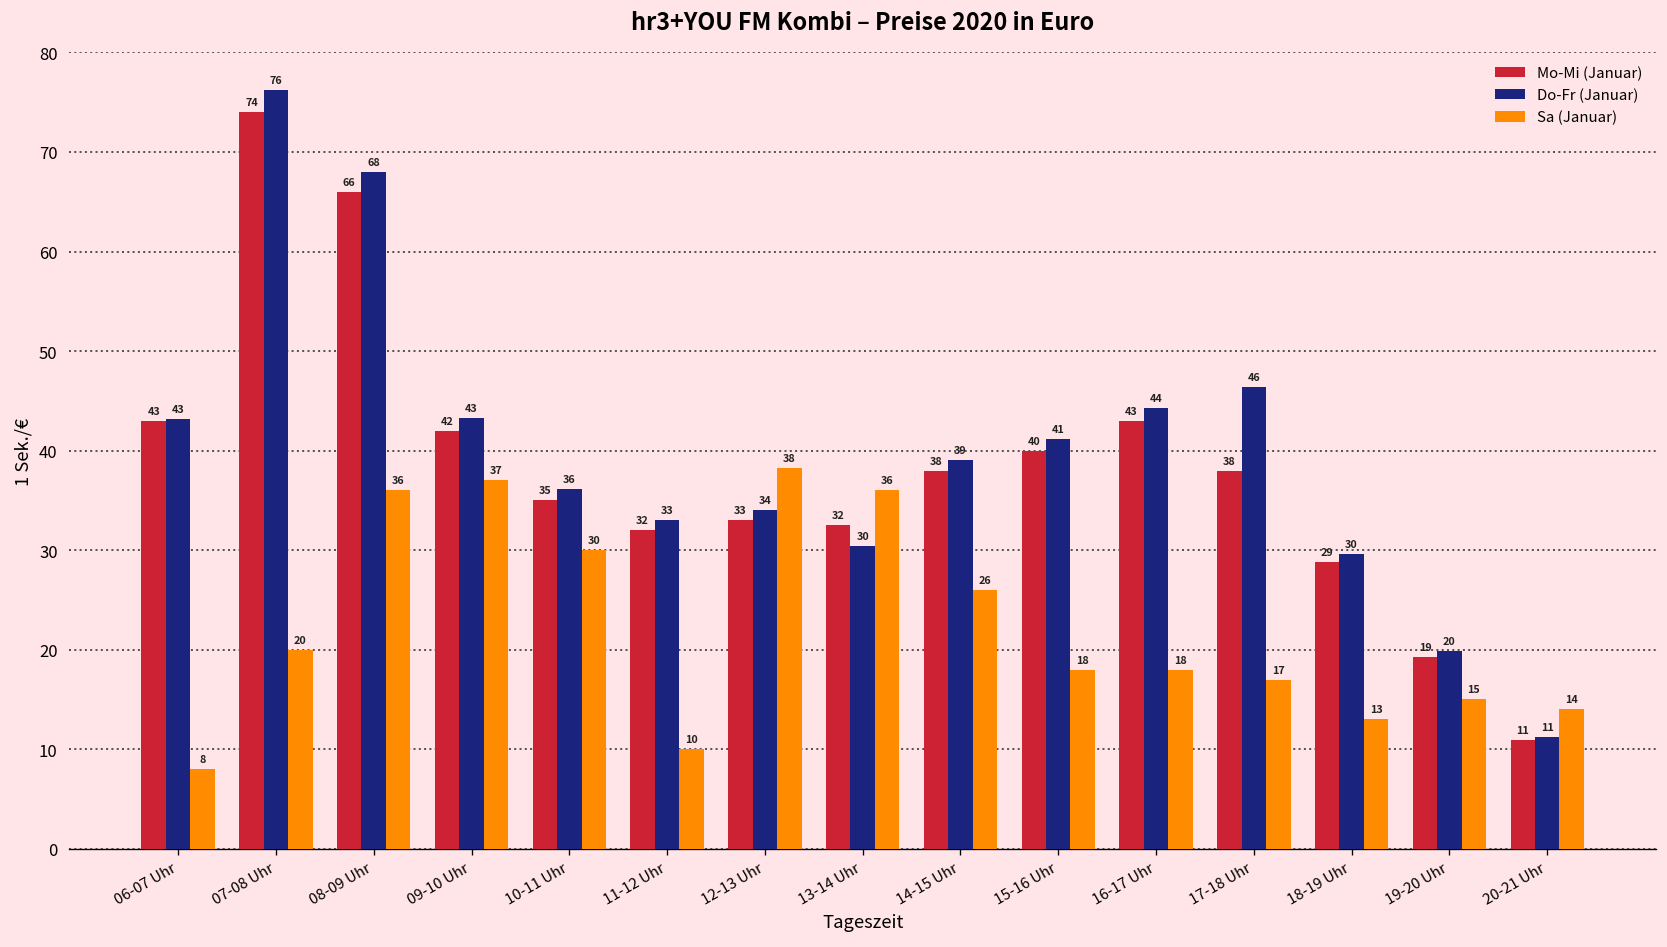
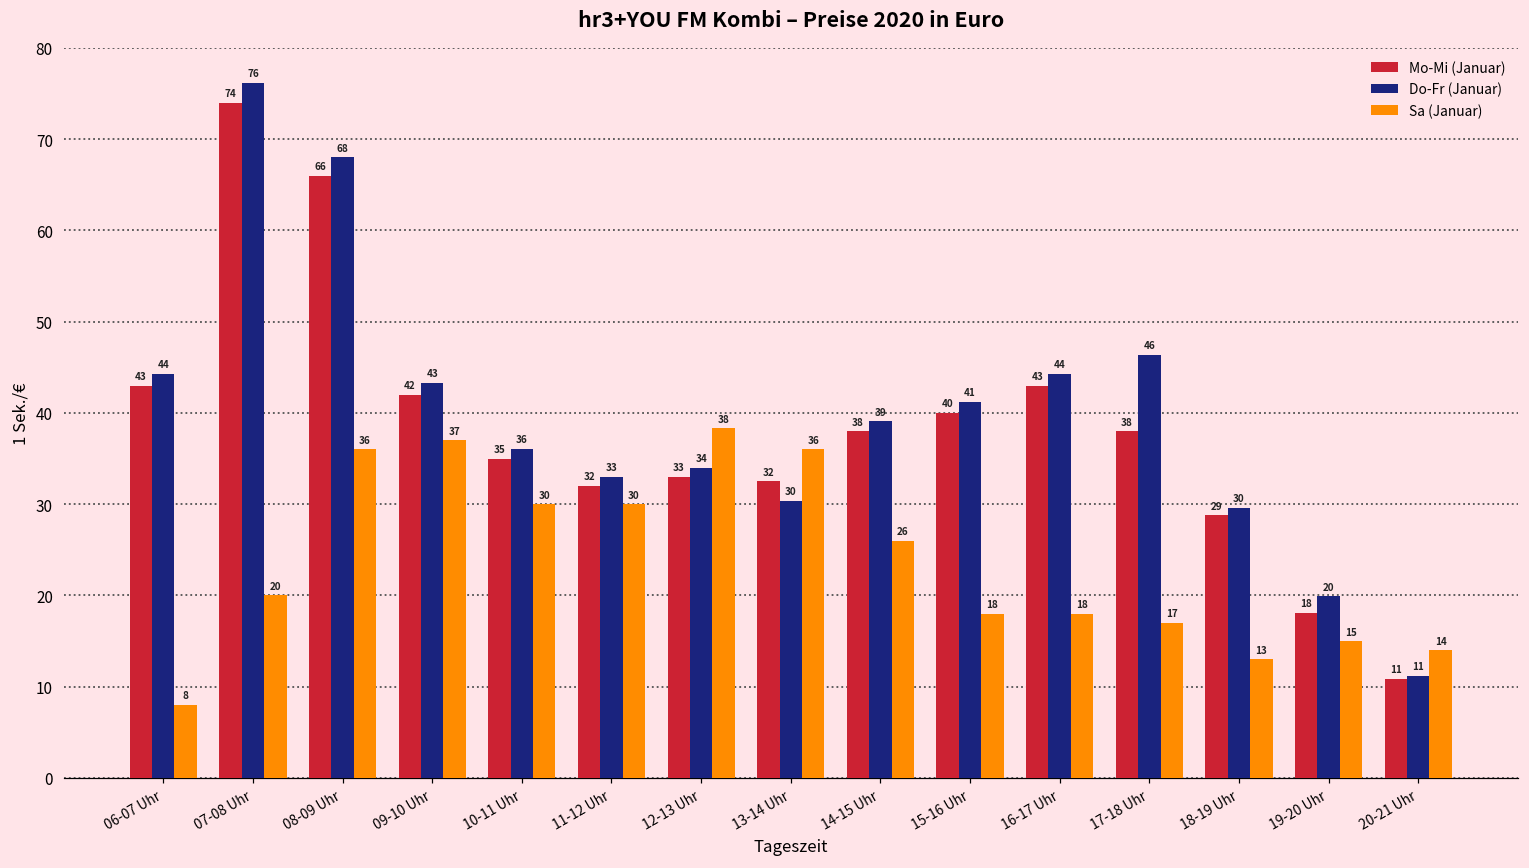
Do-Fr (Januar), 06-07 Uhr: 43 -> 44
Sa (Januar), 11-12 Uhr: 10 -> 30
Mo-Mi (Januar), 19-20 Uhr: 19 -> 18
